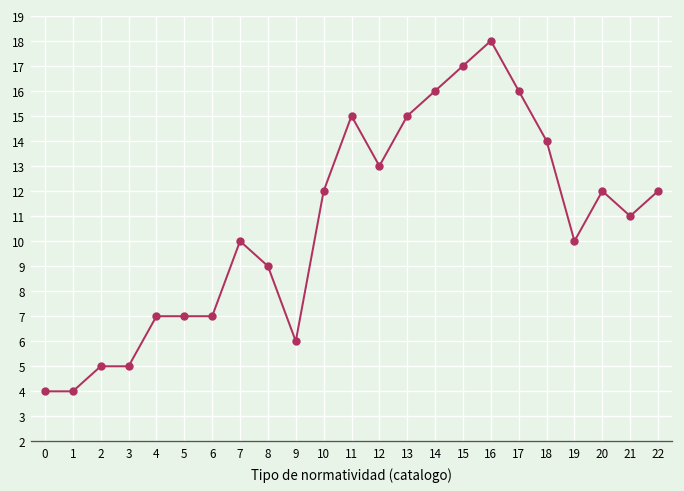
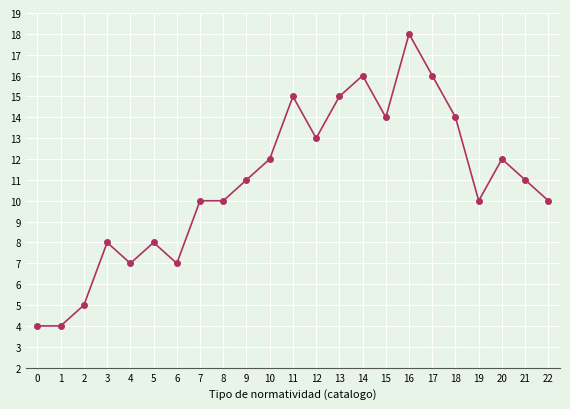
3: 5 -> 8
5: 7 -> 8
8: 9 -> 10
9: 6 -> 11
15: 17 -> 14
22: 12 -> 10
